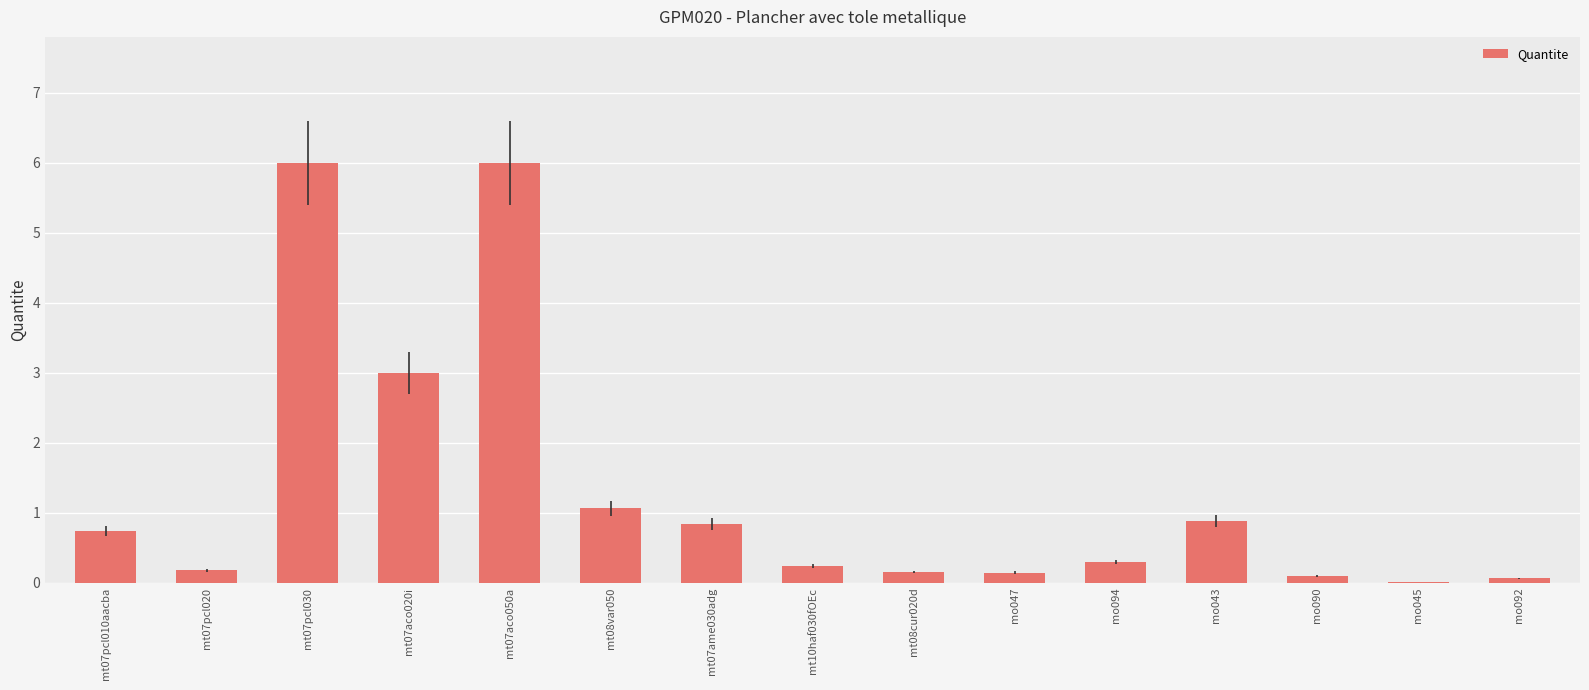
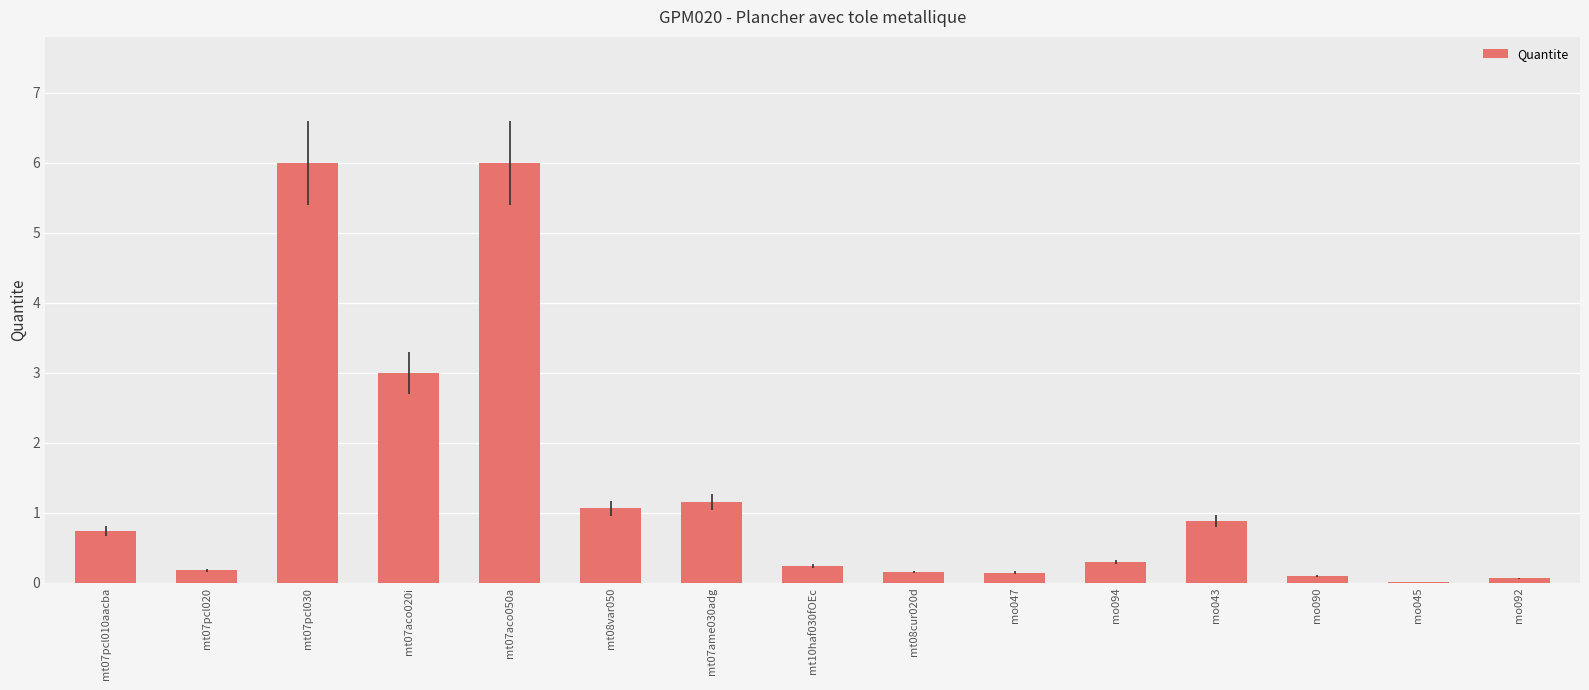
mt07ame030adg: 0.8 -> 1.2
